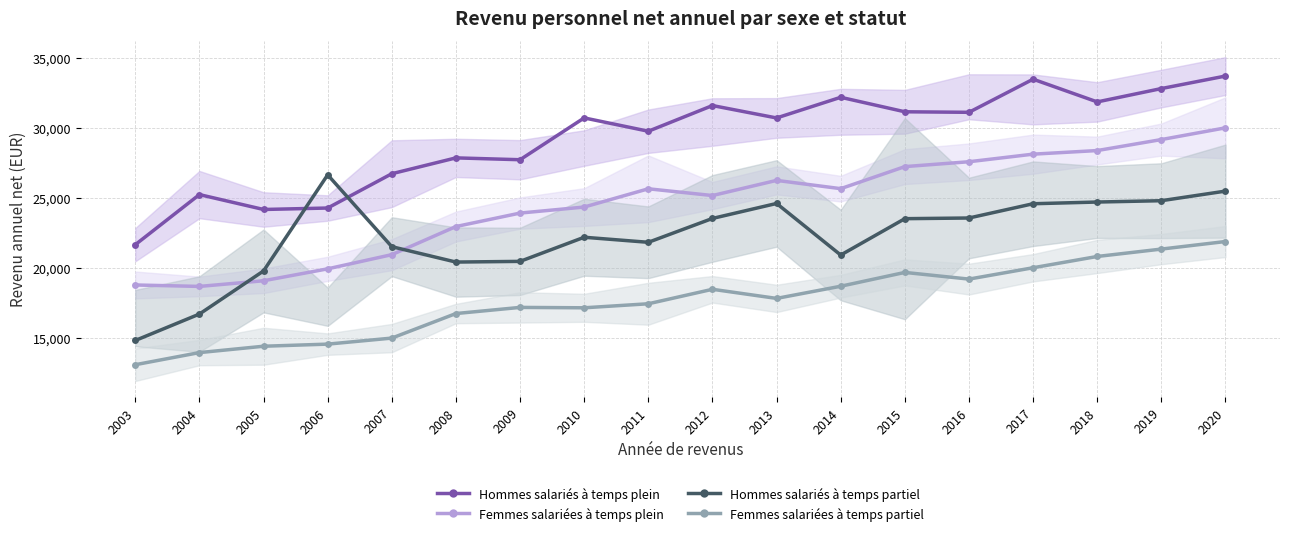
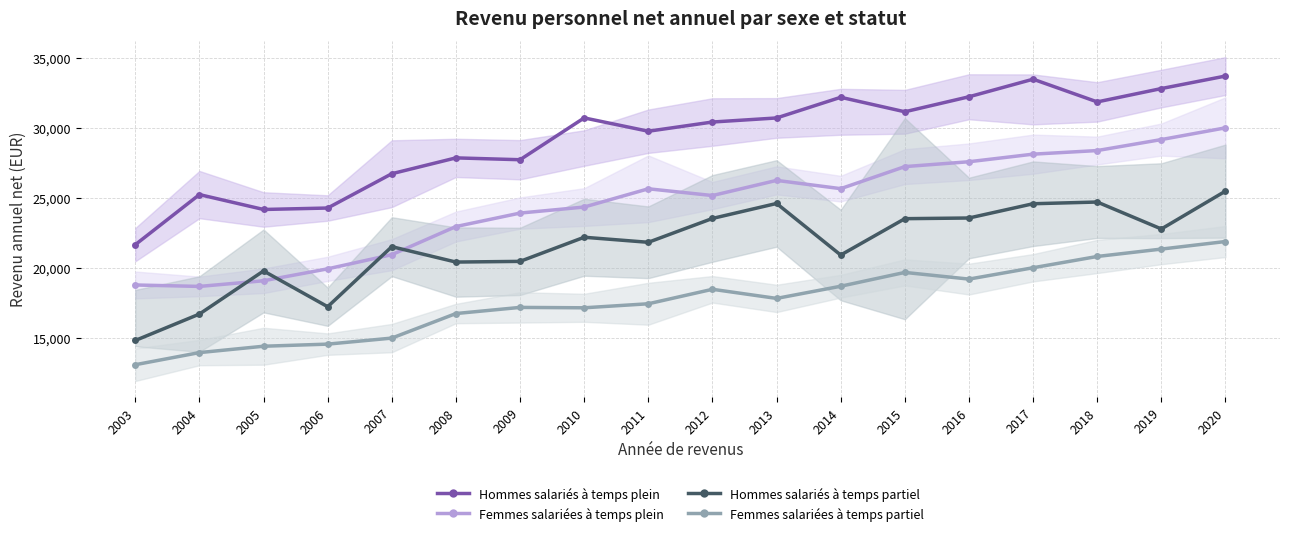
Hommes salariés à temps partiel, 2006: 26,600 -> 17,200
Hommes salariés à temps plein, 2012: 31,600 -> 30,400
Hommes salariés à temps plein, 2016: 31,100 -> 32,200
Hommes salariés à temps partiel, 2019: 24,800 -> 22,800
